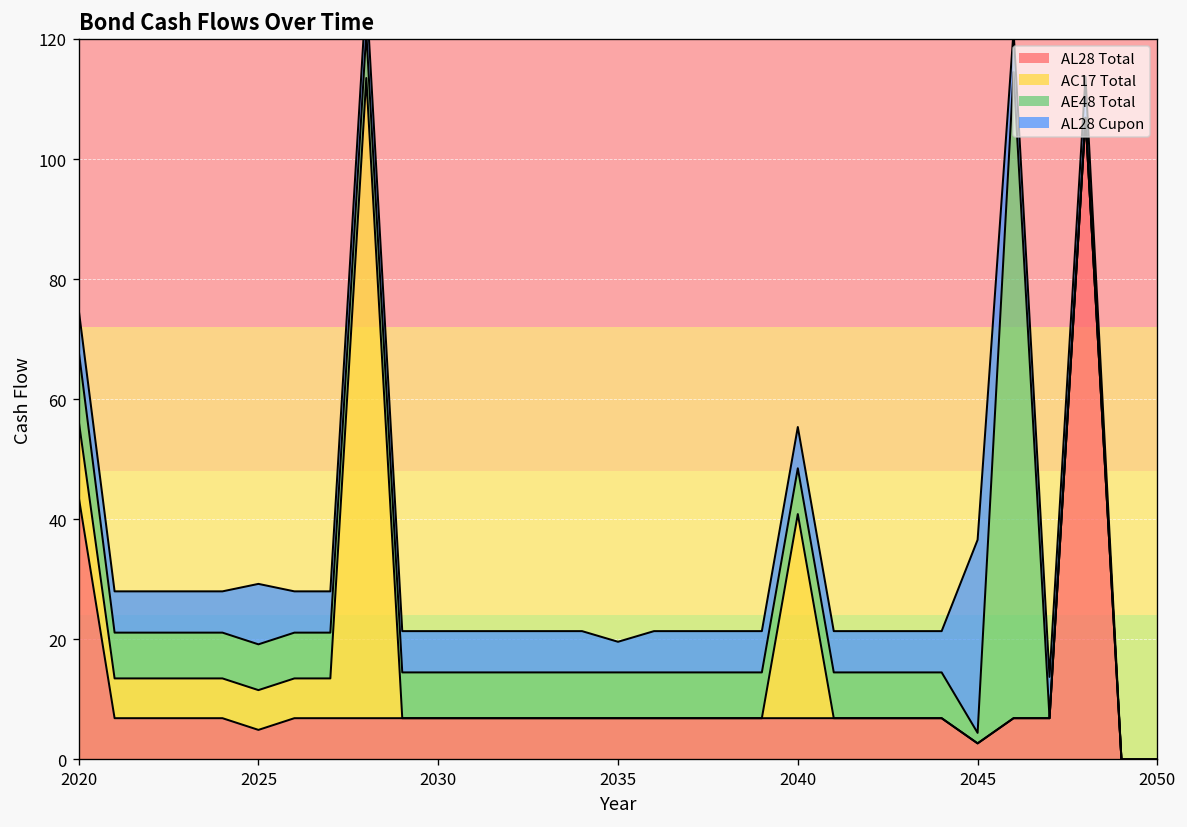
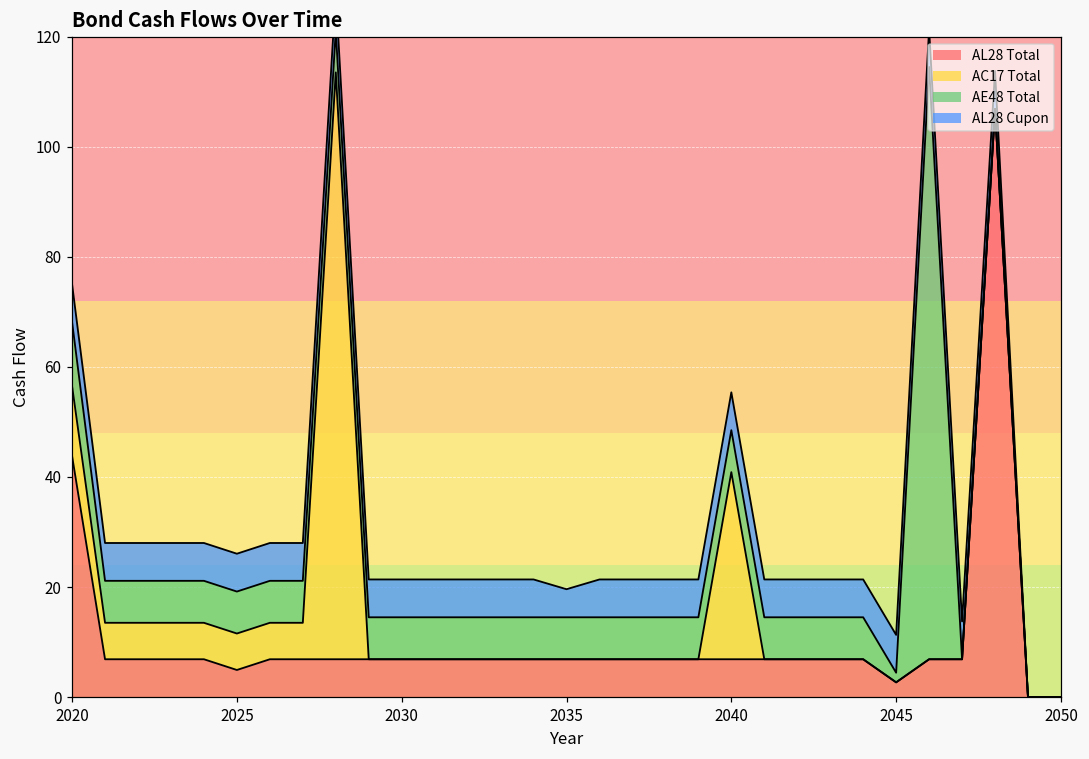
AL28 Cupon, 2025: 10 -> 7
AL28 Cupon, 2045: 32 -> 7
